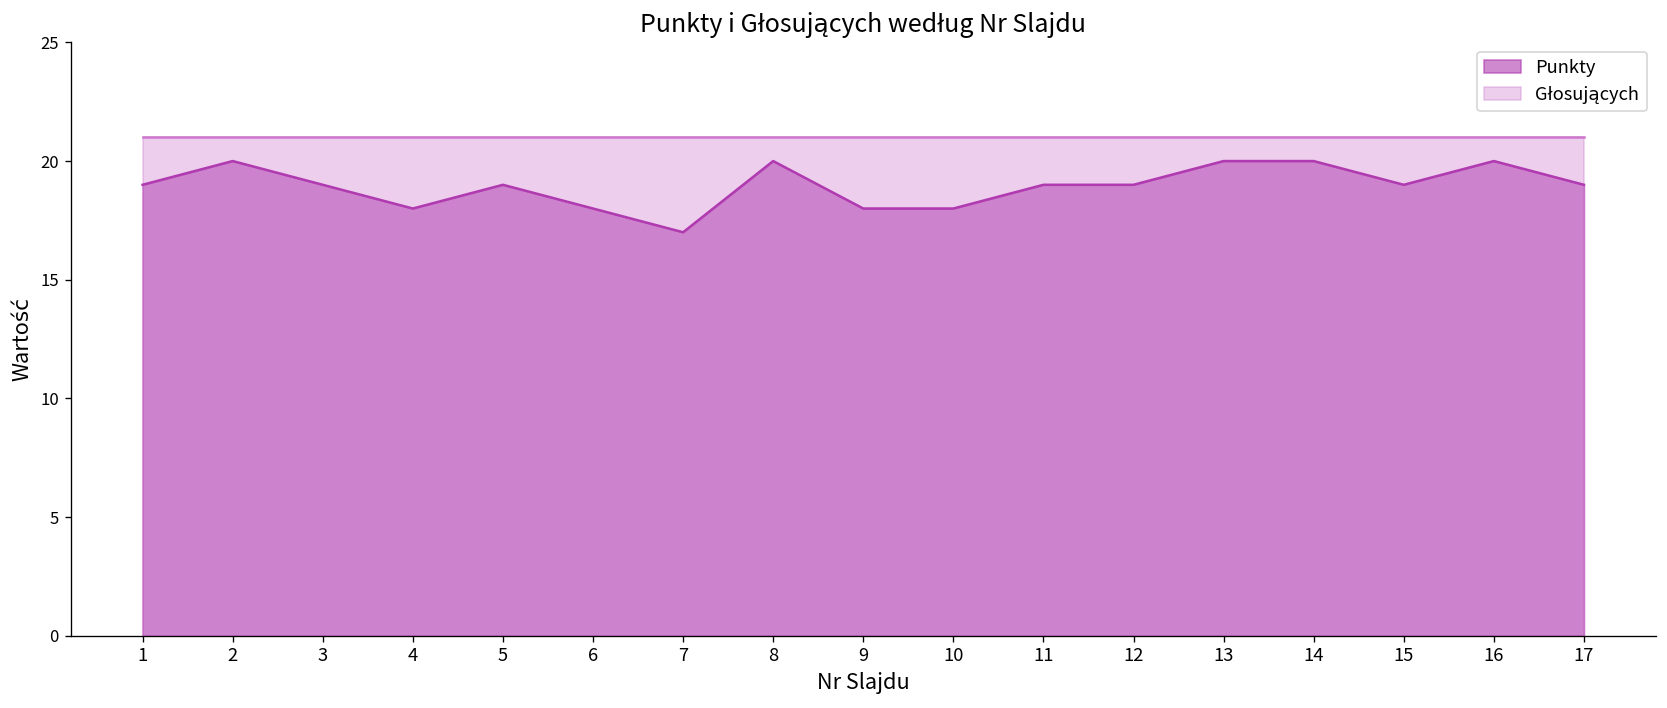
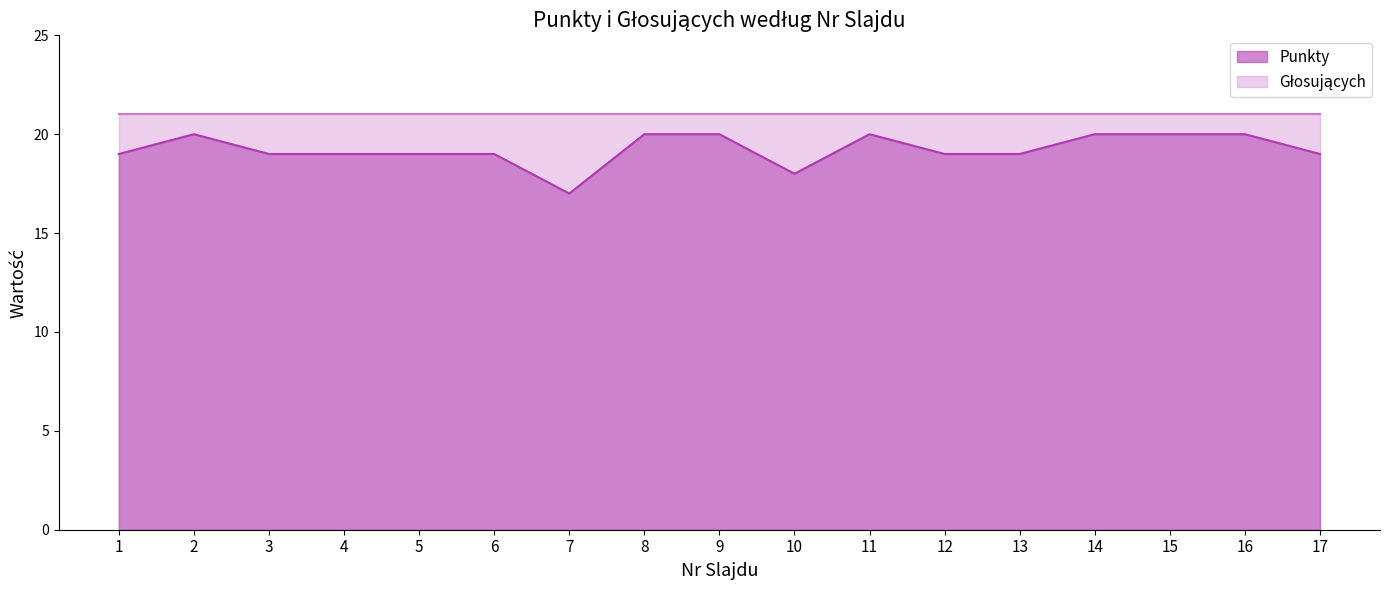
Punkty, 4: 18 -> 19
Punkty, 6: 18 -> 19
Punkty, 9: 18 -> 20
Punkty, 11: 19 -> 20
Punkty, 13: 20 -> 19
Punkty, 15: 19 -> 20
